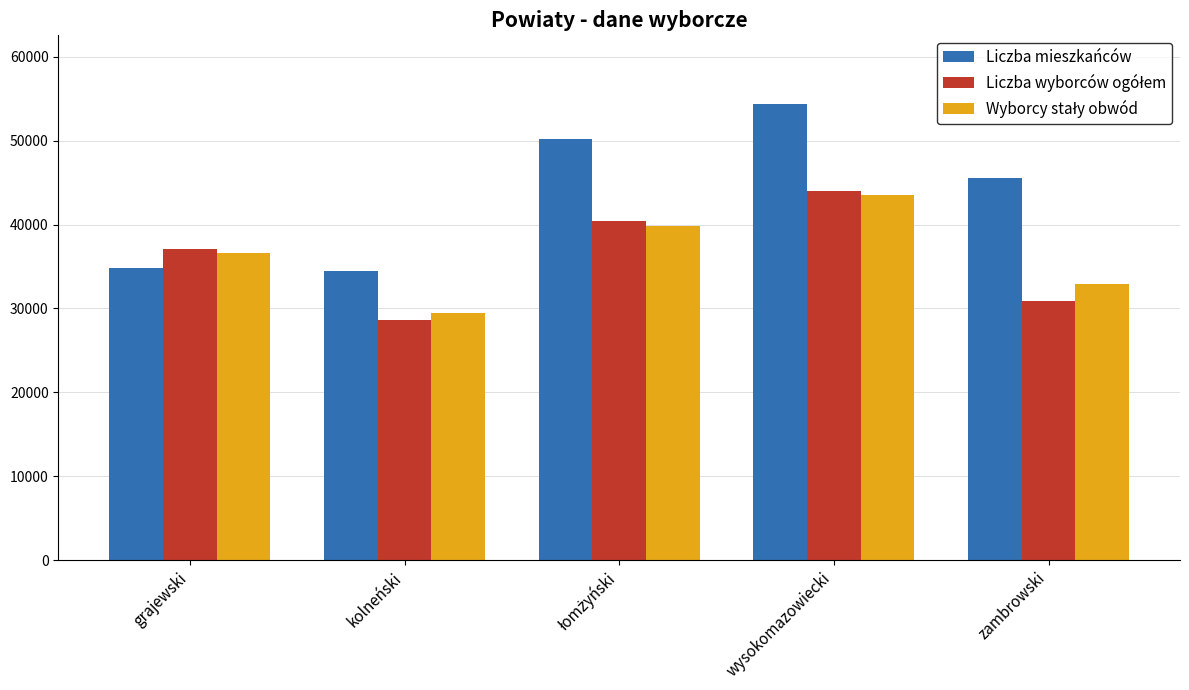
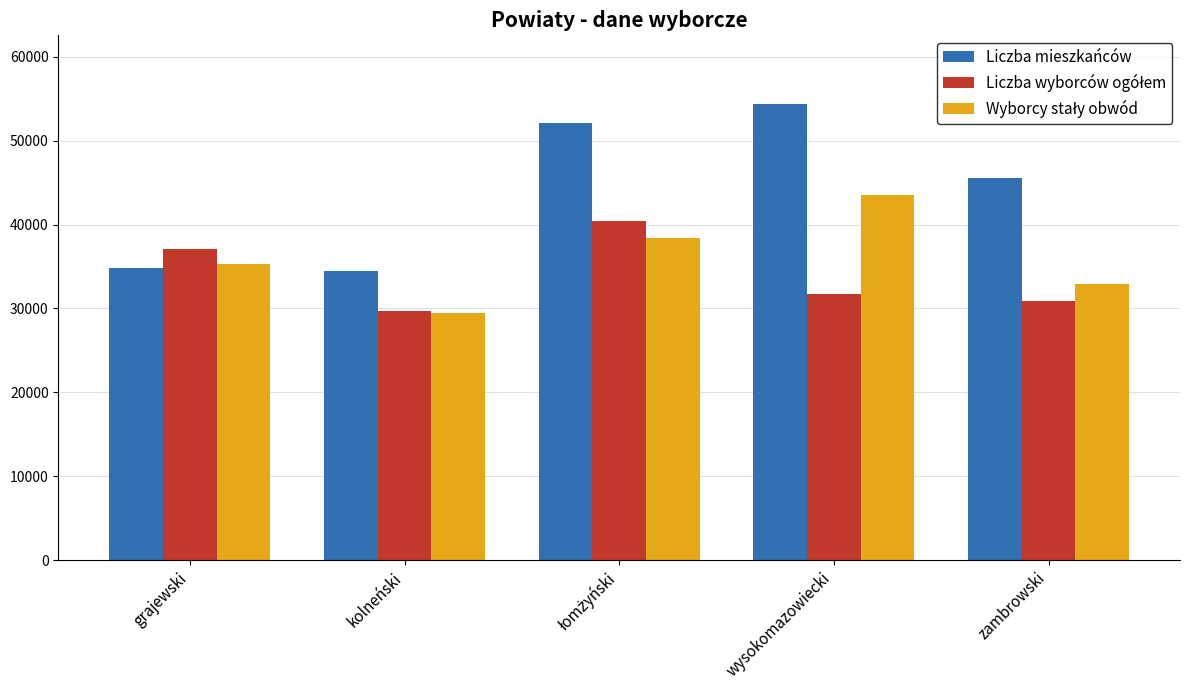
Wyborcy stały obwód, grajewski: 37000 -> 35000
Liczba wyborców ogółem, kolneński: 29000 -> 30000
Liczba mieszkańców, łomżyński: 50000 -> 52000
Wyborcy stały obwód, łomżyński: 40000 -> 38000
Liczba wyborców ogółem, wysokomazowiecki: 44000 -> 32000
